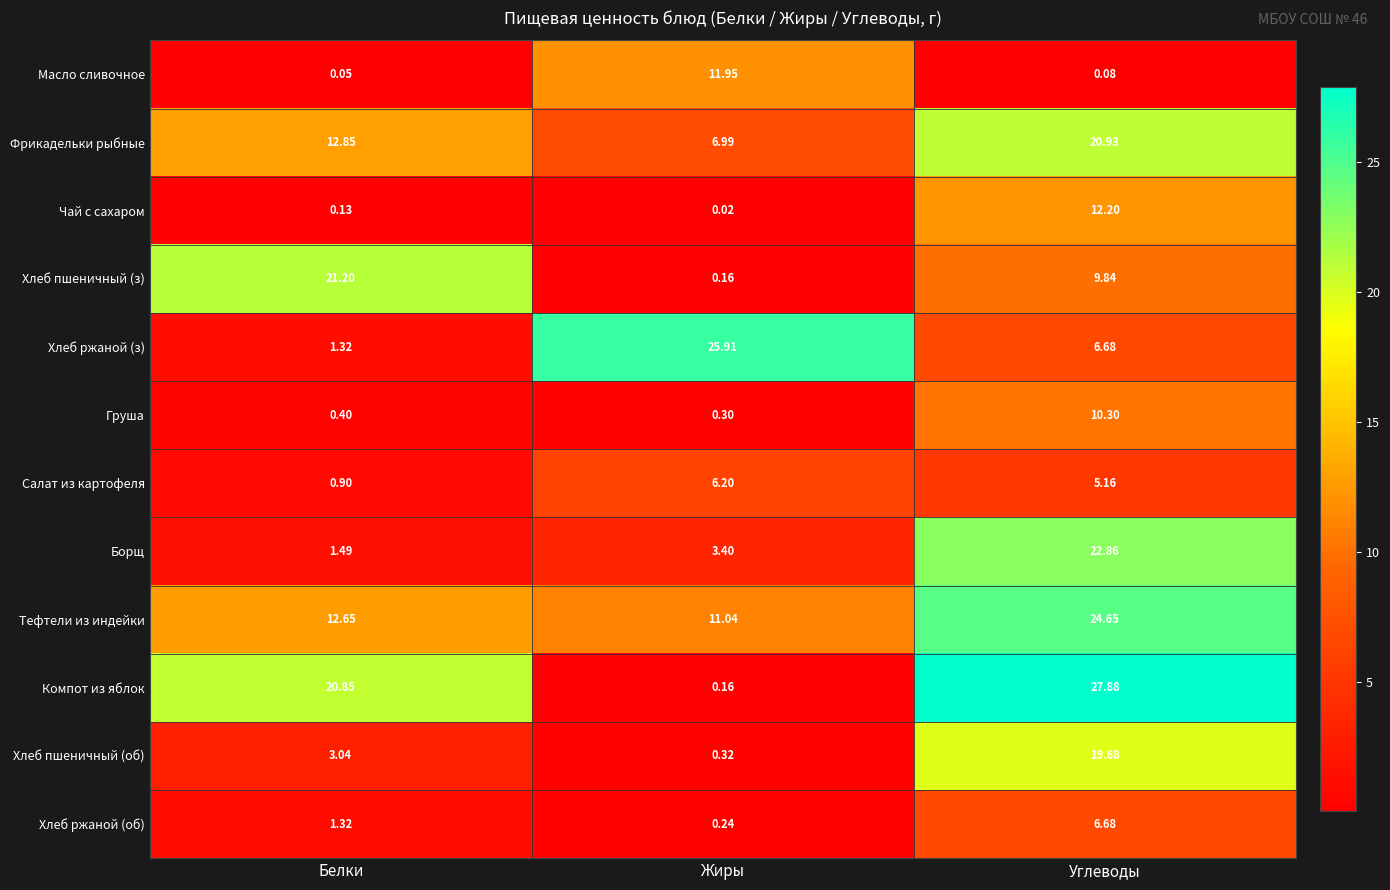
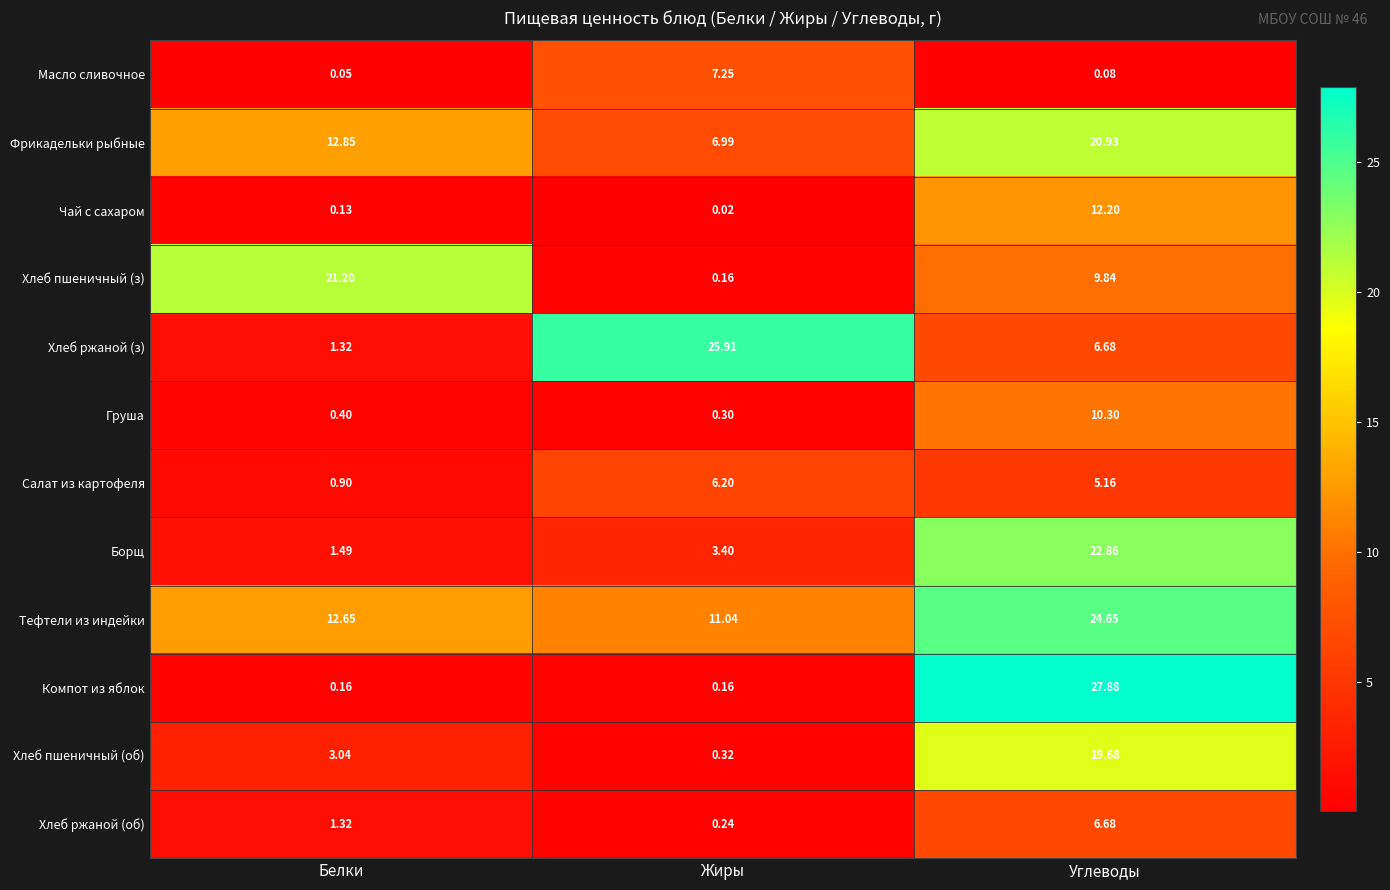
Масло сливочное, Жиры: 11.95 -> 7.25
Компот из яблок, Белки: 20.85 -> 0.16
